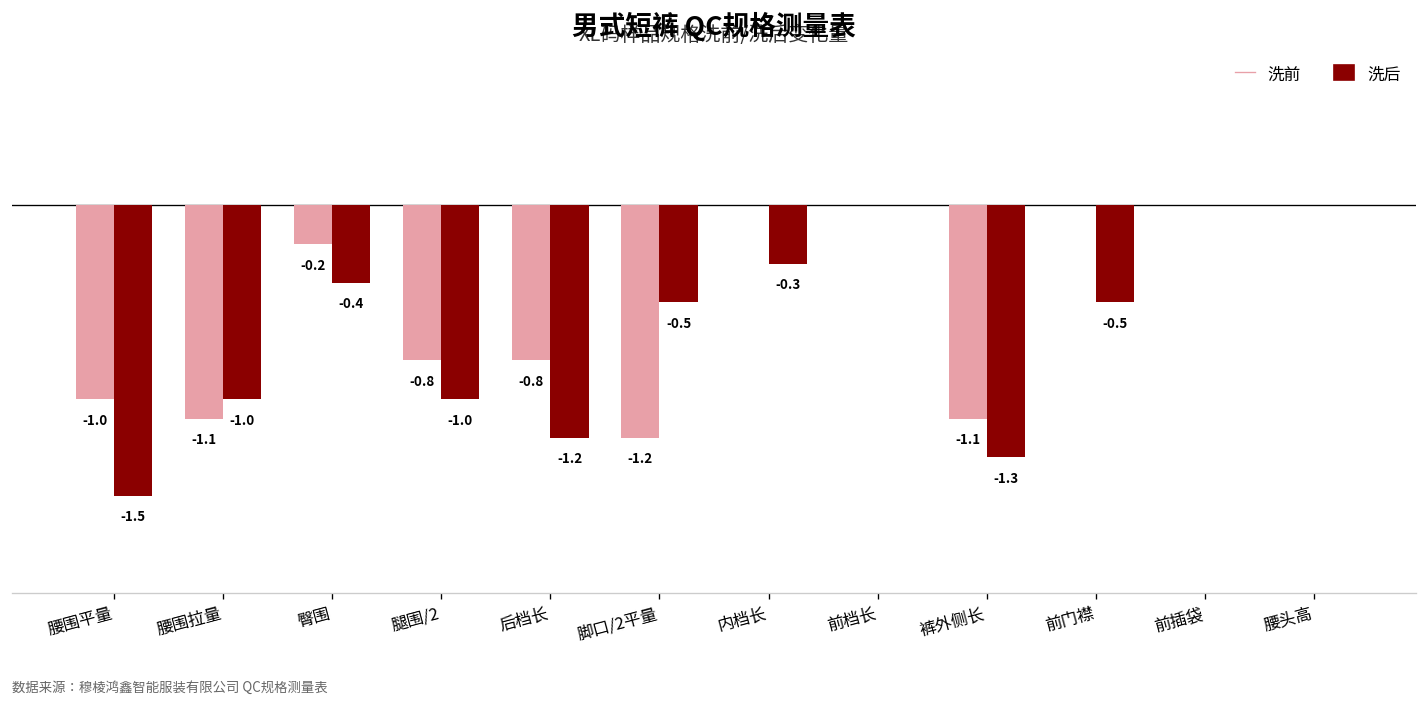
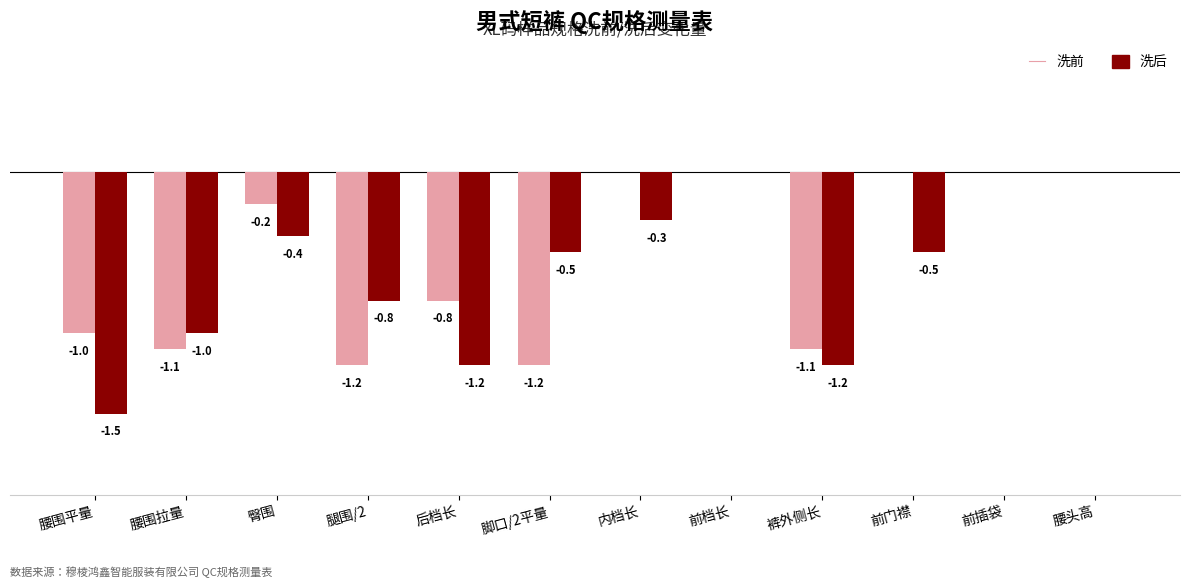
洗前, 腿围/2: -0.8 -> -1.2
洗后, 腿围/2: -1.0 -> -0.8
洗后, 裤外侧长: -1.3 -> -1.2
